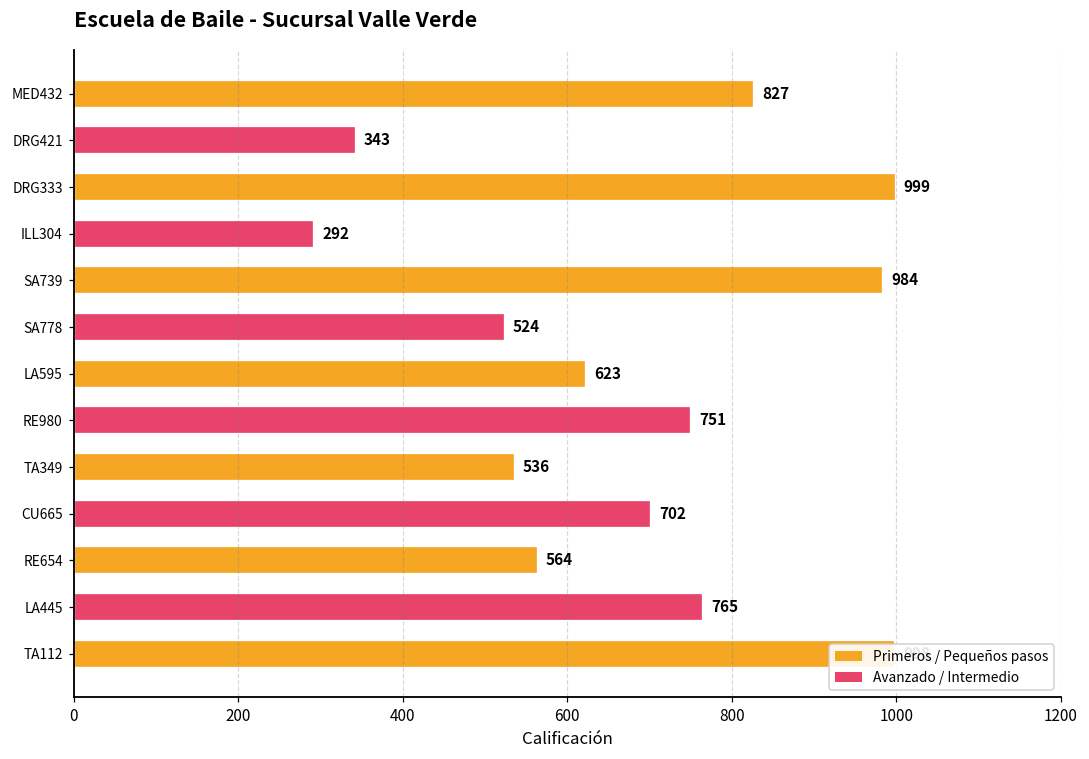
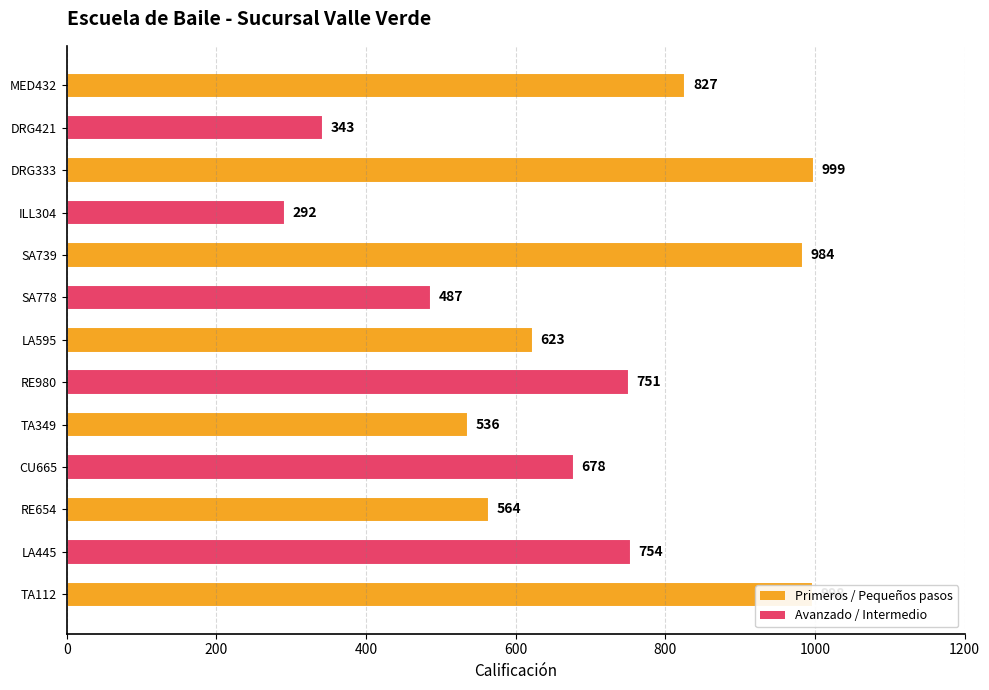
SA778: 524 -> 487
CU665: 702 -> 678
LA445: 765 -> 754
